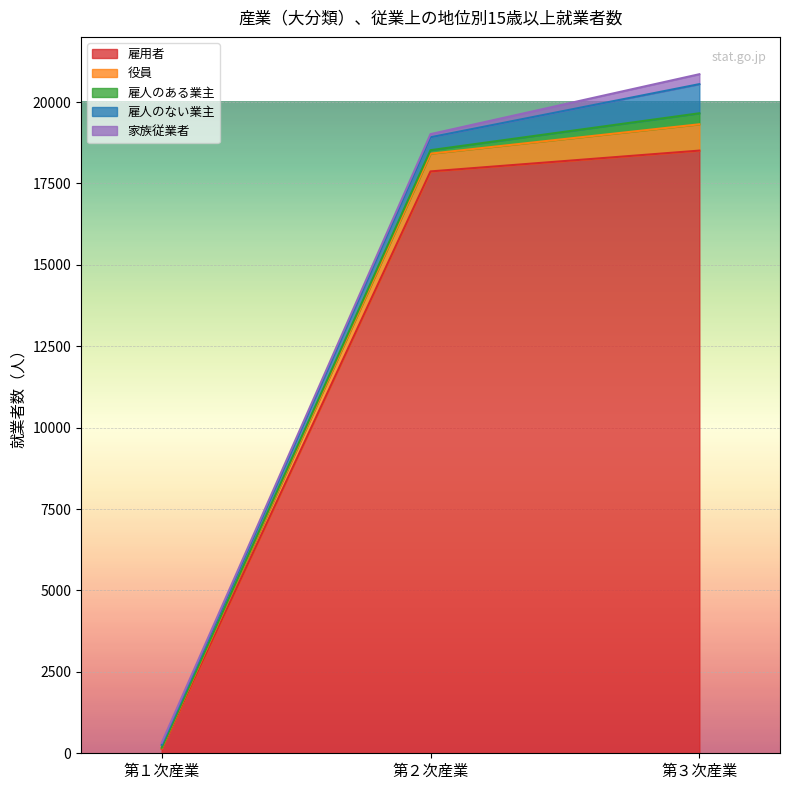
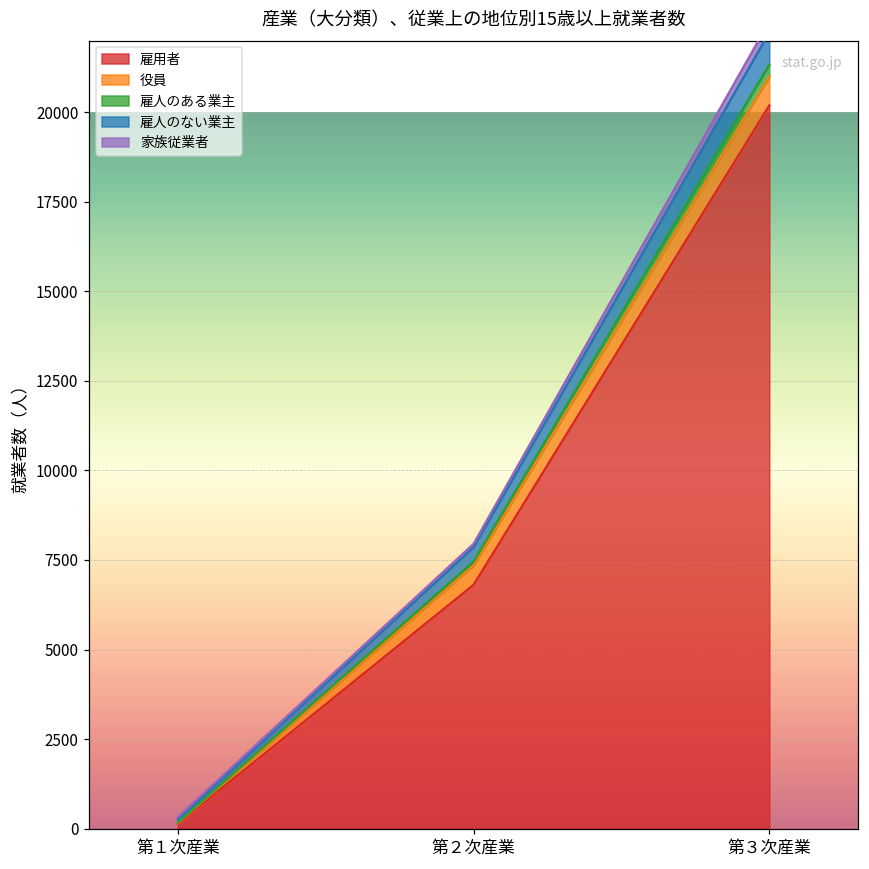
雇用者, 第２次産業: 17900 -> 6800
雇用者, 第３次産業: 18500 -> 20200
